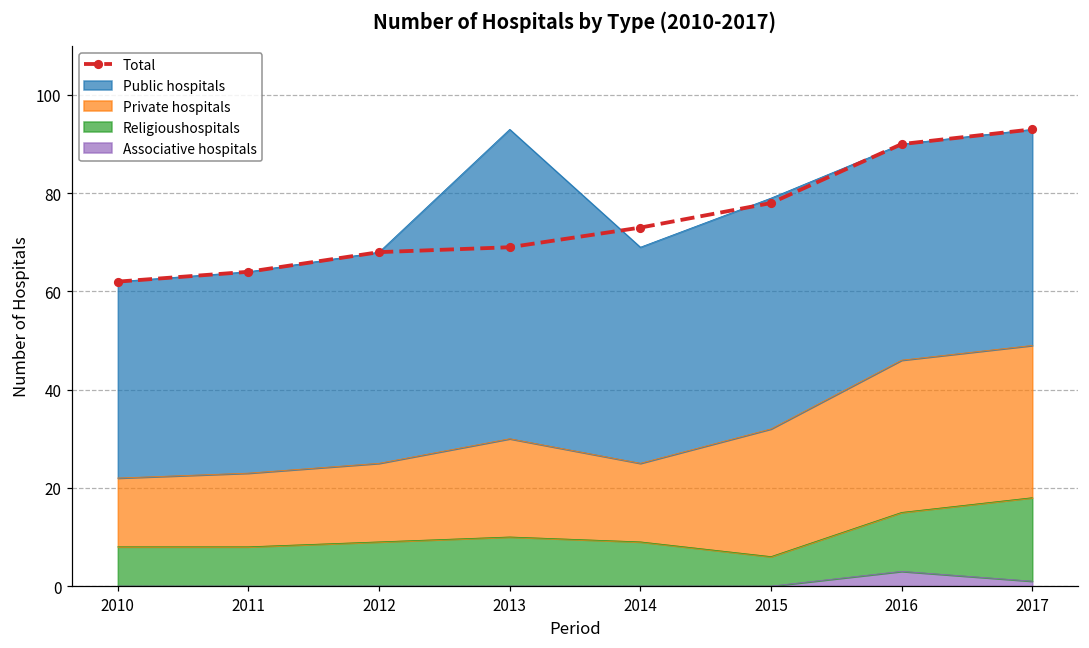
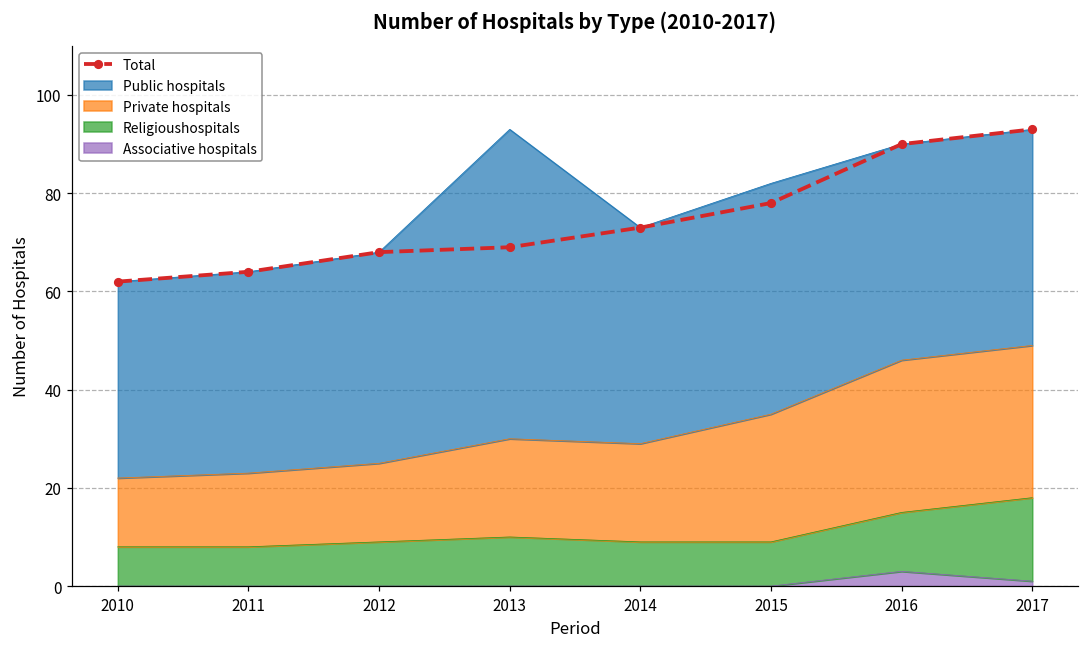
Private hospitals, 2014: 16 -> 20
Religioushospitals, 2015: 6 -> 9
